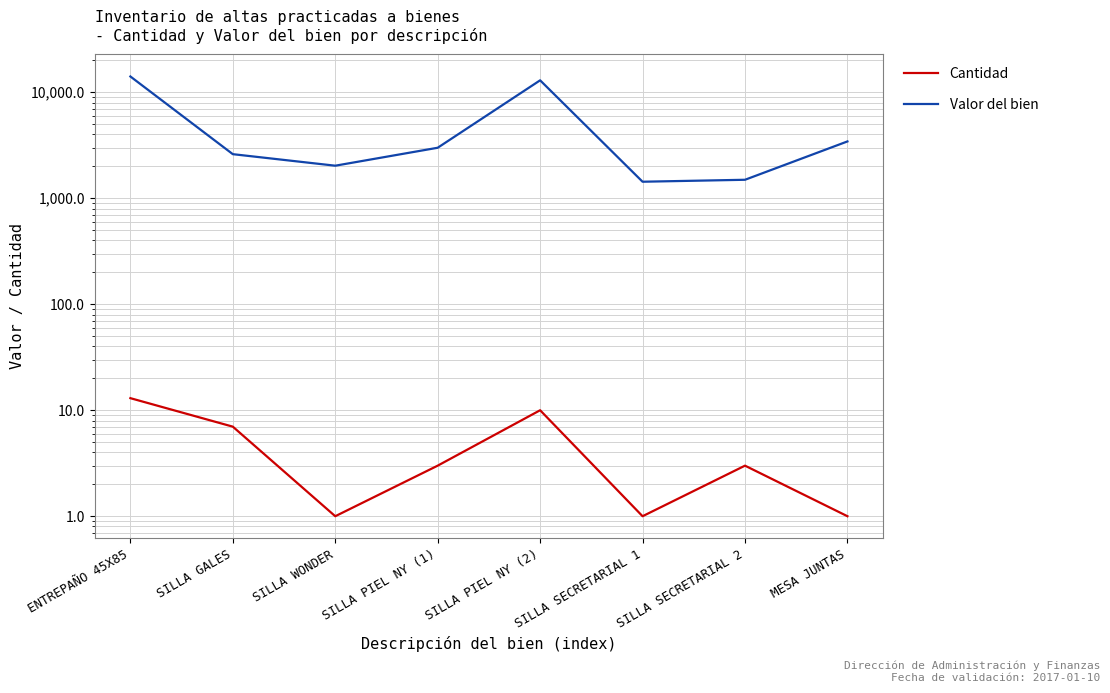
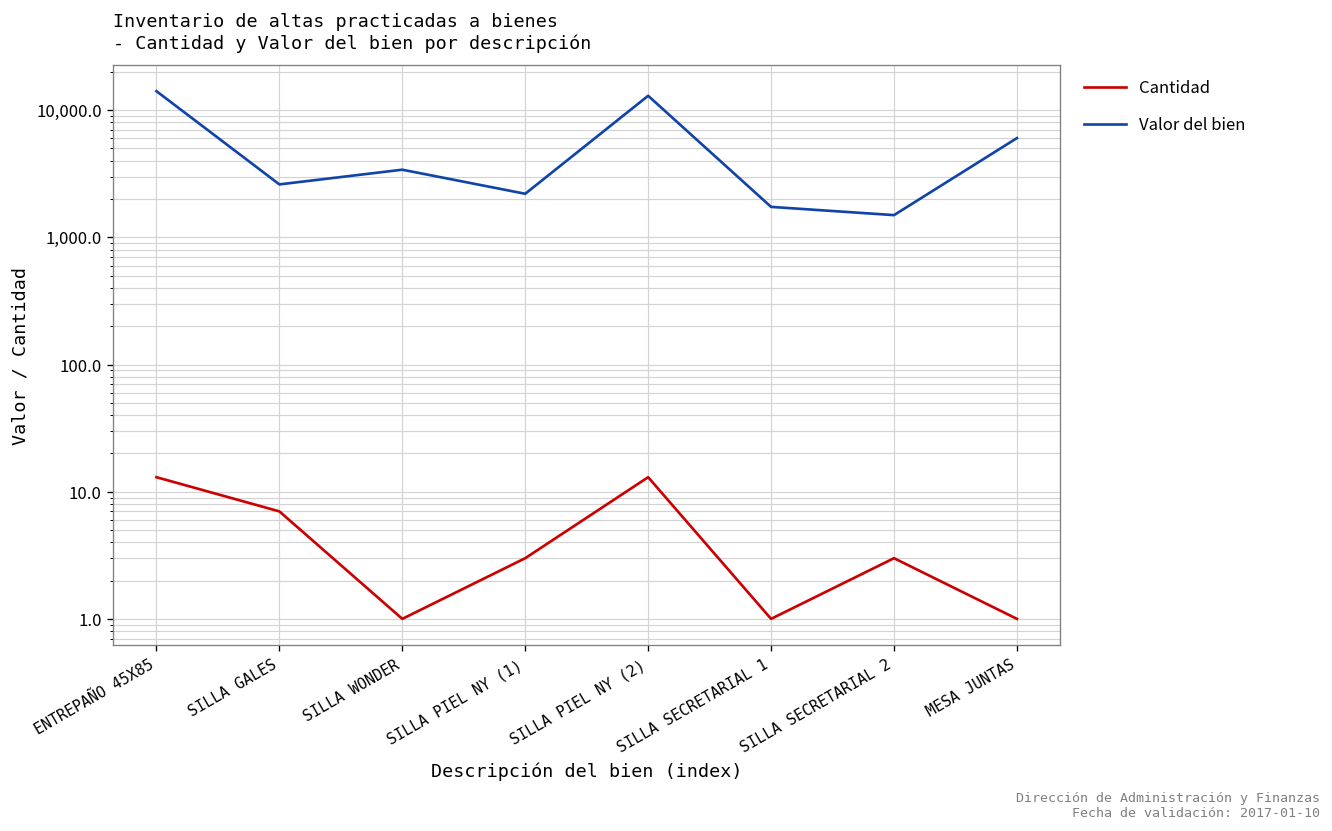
Valor del bien, SILLA WONDER: 2,000 -> 3,400
Valor del bien, SILLA PIEL NY (1): 3,000 -> 2,200
Cantidad, SILLA PIEL NY (2): 10 -> 13
Valor del bien, SILLA SECRETARIAL 1: 1,400 -> 1,700
Valor del bien, MESA JUNTAS: 3,400 -> 6,000
